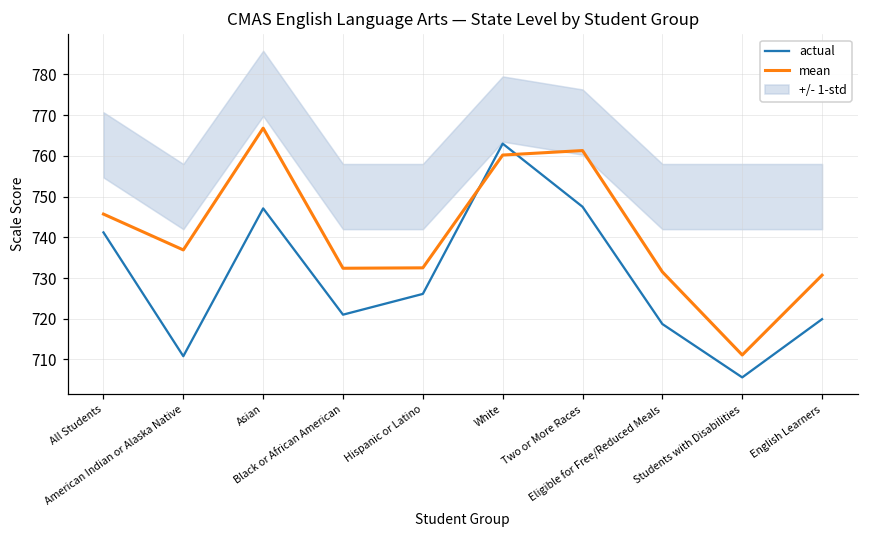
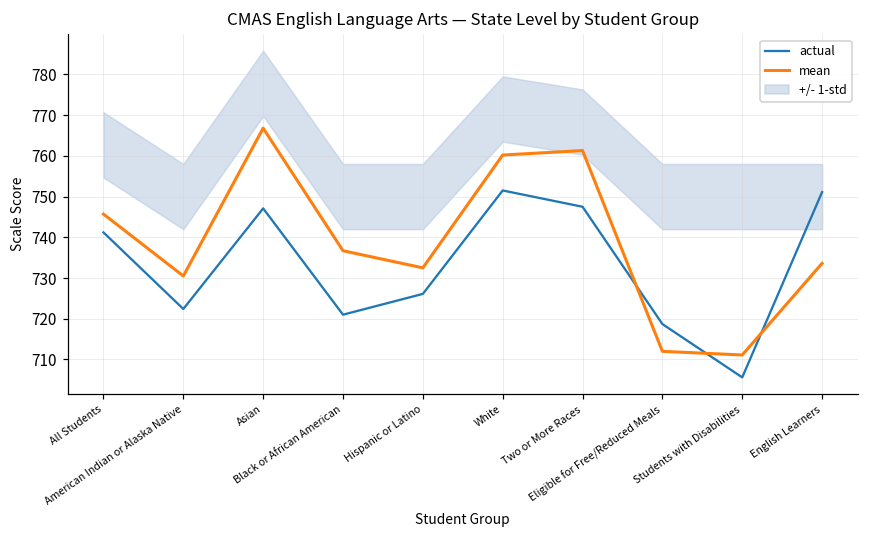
actual, American Indian or Alaska Native: 711 -> 722
mean, American Indian or Alaska Native: 737 -> 731
mean, Black or African American: 732 -> 737
actual, White: 763 -> 752
mean, Eligible for Free/Reduced Meals: 732 -> 712
actual, English Learners: 720 -> 751
mean, English Learners: 731 -> 734
